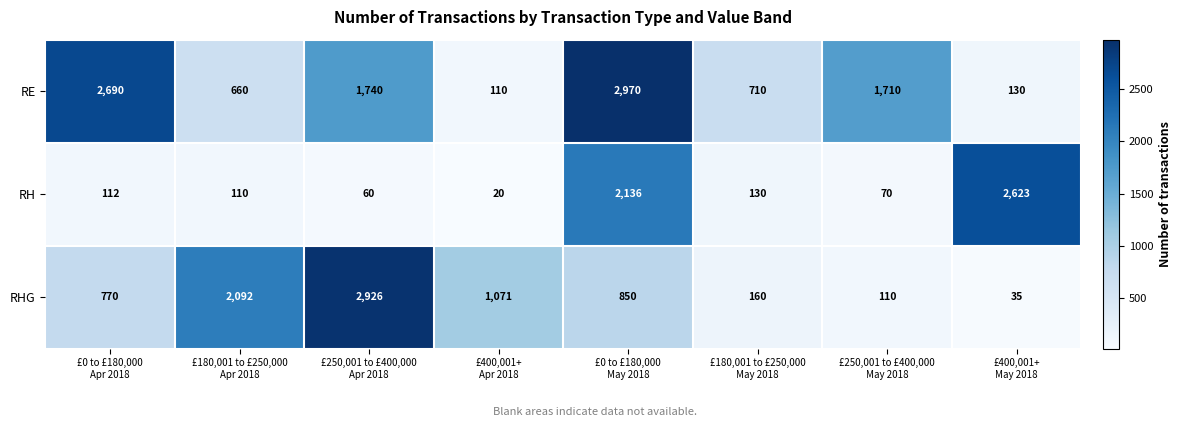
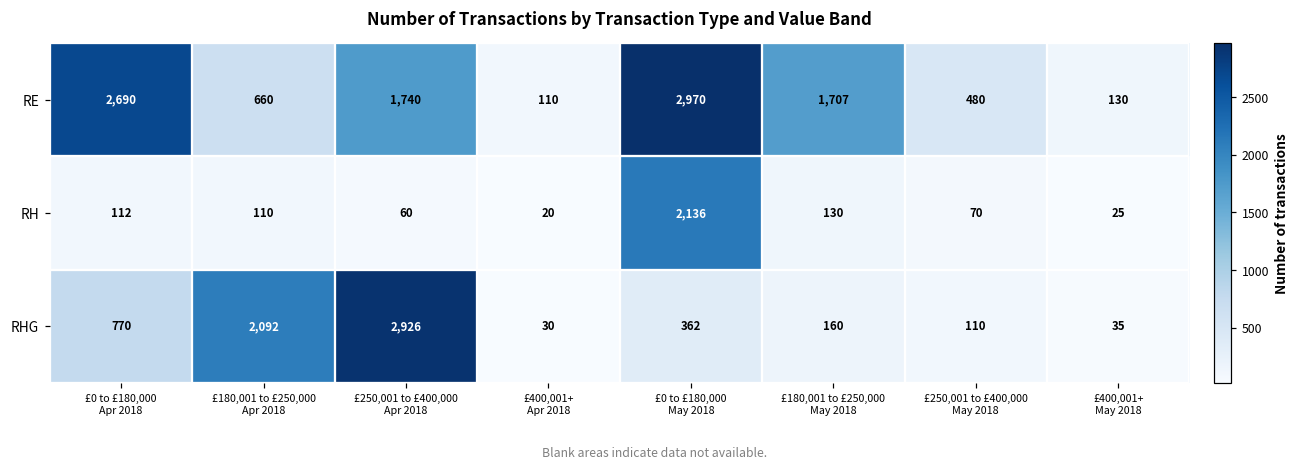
RE, £180,001 to £250,000 May 2018: 710 -> 1,707
RE, £250,001 to £400,000 May 2018: 1,710 -> 480
RH, £400,001+ May 2018: 2,623 -> 25
RHG, £400,001+ Apr 2018: 1,071 -> 30
RHG, £0 to £180,000 May 2018: 850 -> 362
